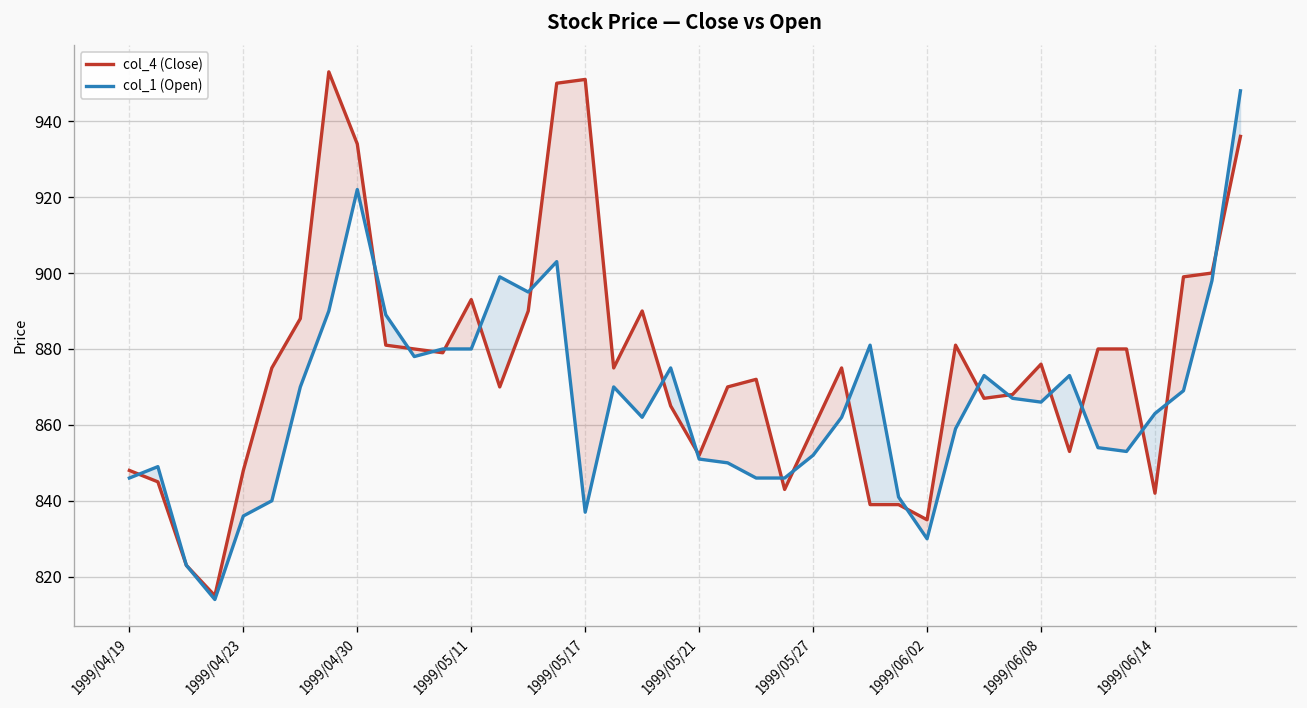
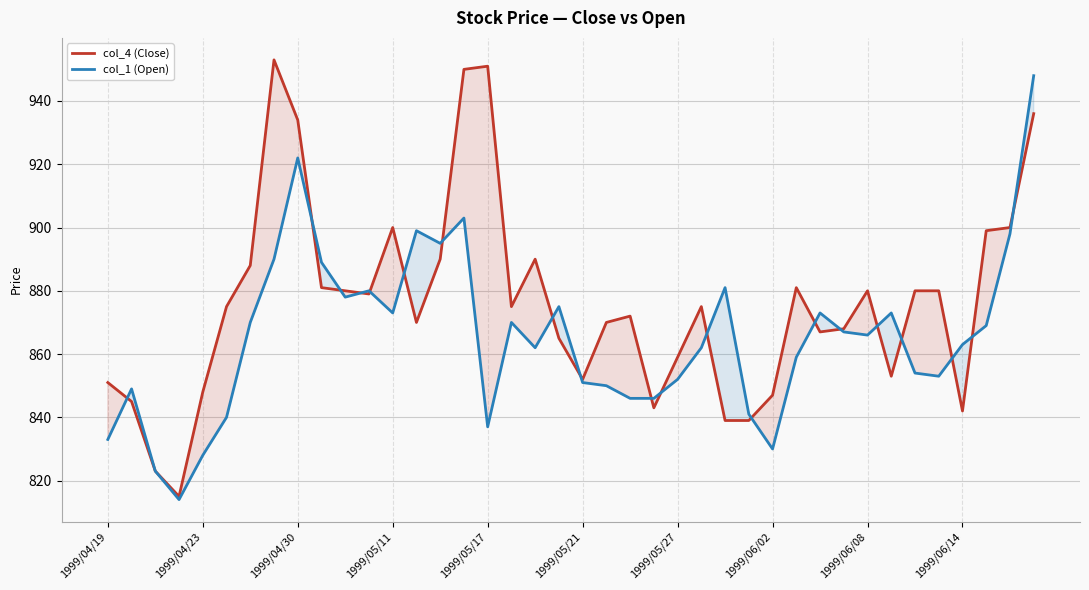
col_4 (Close), 1999/04/19: 848 -> 851
col_1 (Open), 1999/04/19: 846 -> 833
col_1 (Open), 1999/04/23: 836 -> 828
col_4 (Close), 1999/05/11: 893 -> 900
col_1 (Open), 1999/05/11: 880 -> 873
col_4 (Close), 1999/06/02: 835 -> 847
col_4 (Close), 1999/06/08: 876 -> 880
